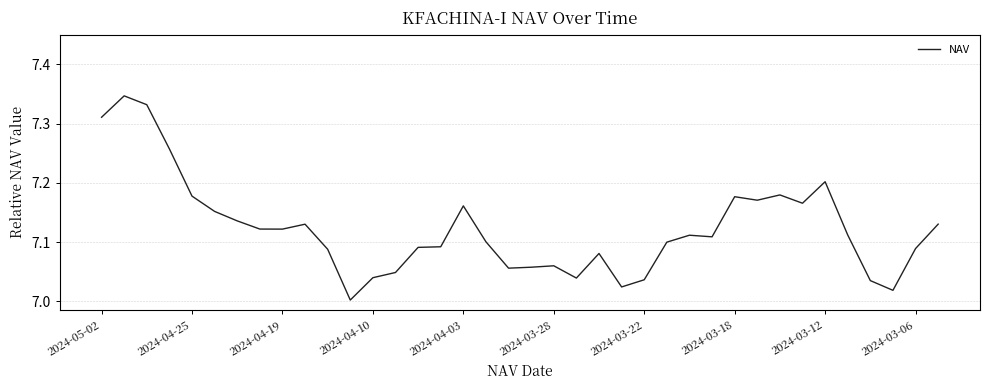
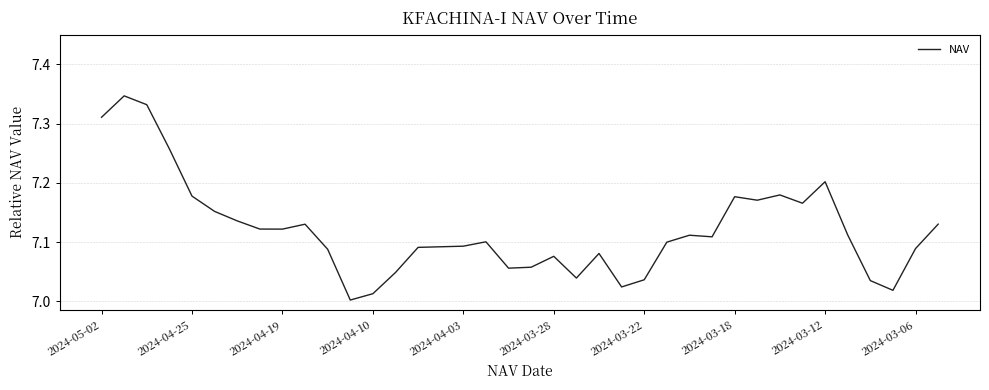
2024-04-10: 7.04 -> 7.01
2024-04-03: 7.16 -> 7.09
2024-03-28: 7.06 -> 7.08
